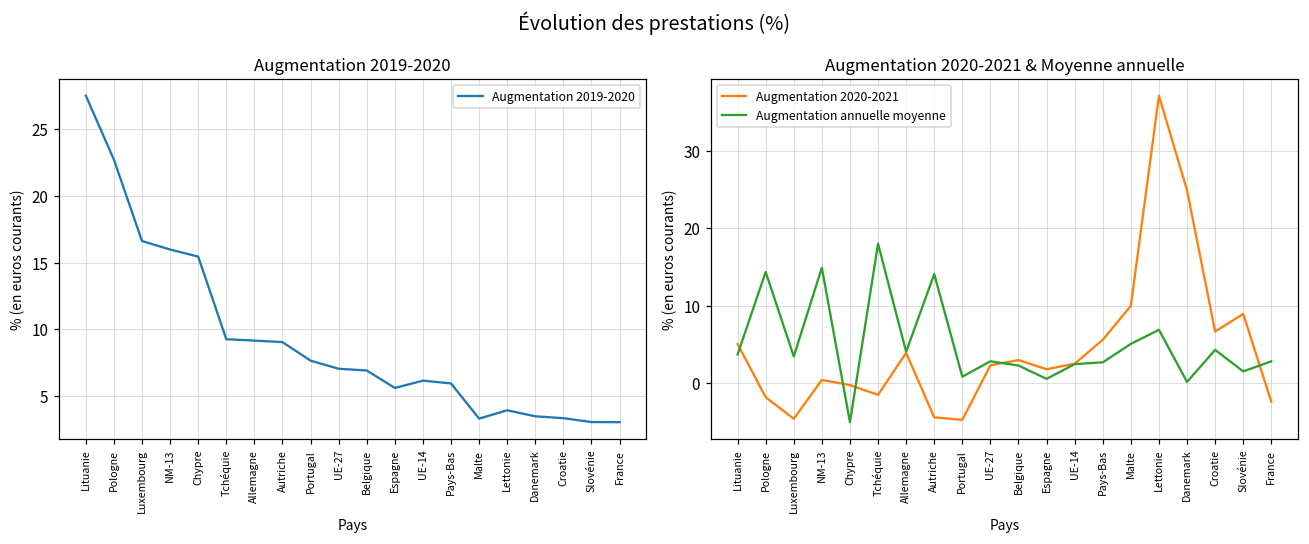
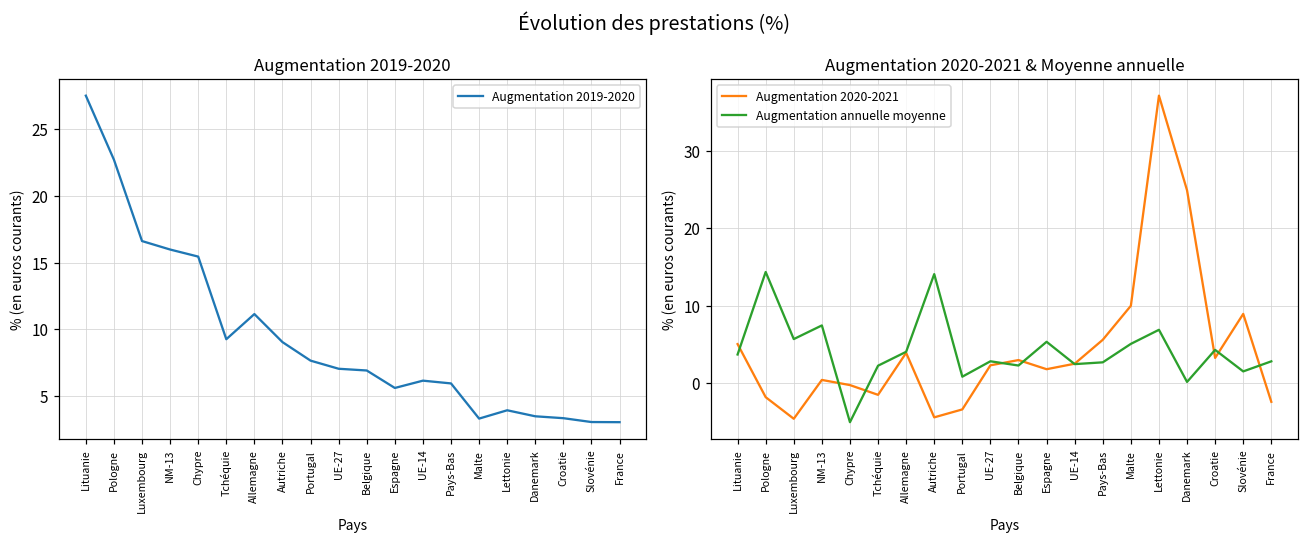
Augmentation 2019-2020, Allemagne: 9.2 -> 11.1
Augmentation 2020-2021 & Moyenne annuelle, Augmentation annuelle moyenne, Luxembourg: 3 -> 6
Augmentation 2020-2021 & Moyenne annuelle, Augmentation annuelle moyenne, NM-13: 15 -> 7
Augmentation 2020-2021 & Moyenne annuelle, Augmentation annuelle moyenne, Tchéquie: 18 -> 2
Augmentation 2020-2021 & Moyenne annuelle, Augmentation 2020-2021, Portugal: -5 -> -3
Augmentation 2020-2021 & Moyenne annuelle, Augmentation annuelle moyenne, Espagne: 1 -> 5
Augmentation 2020-2021 & Moyenne annuelle, Augmentation 2020-2021, Croatie: 7 -> 3
